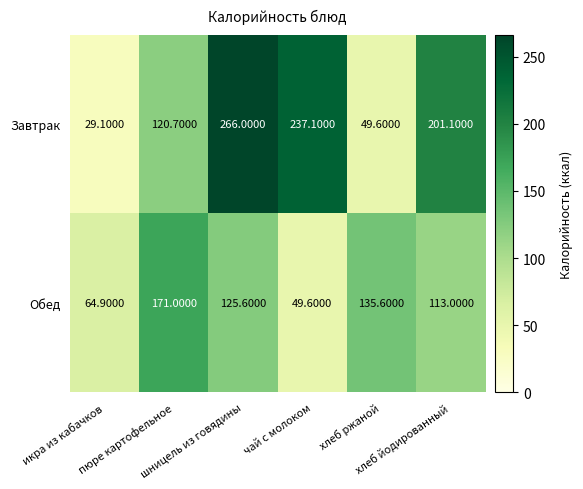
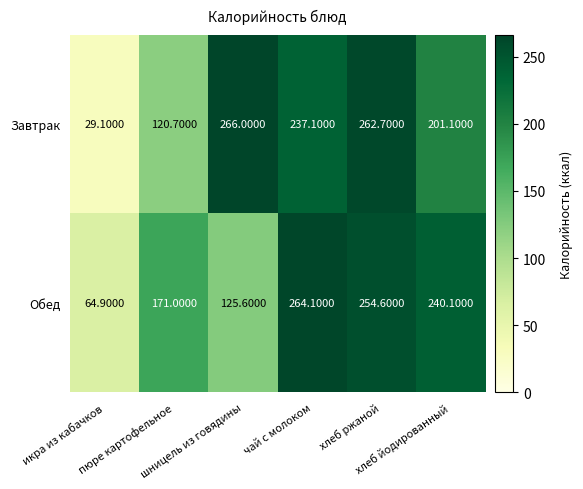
Завтрак, хлеб ржаной: 49.6000 -> 262.7000
Обед, чай с молоком: 49.6000 -> 264.1000
Обед, хлеб ржаной: 135.6000 -> 254.6000
Обед, хлеб йодированный: 113.0000 -> 240.1000
